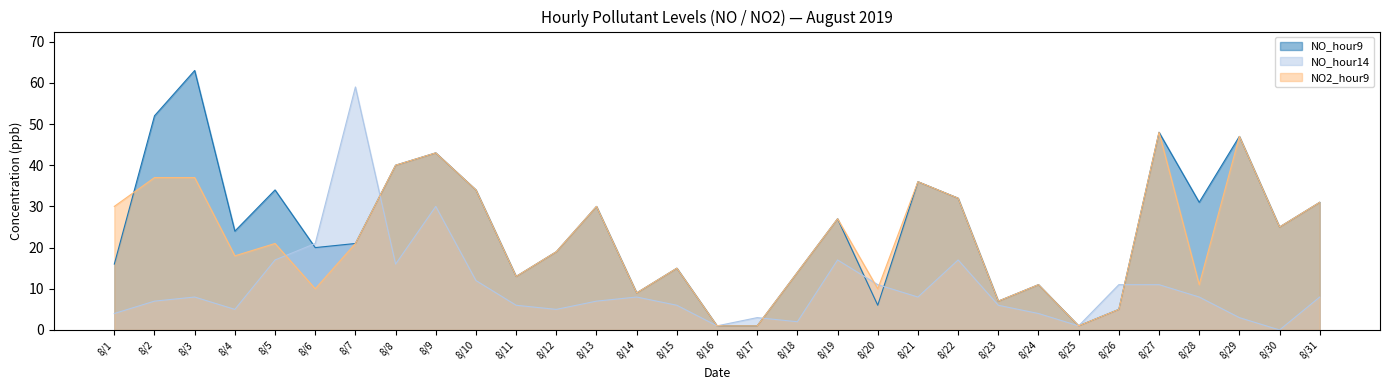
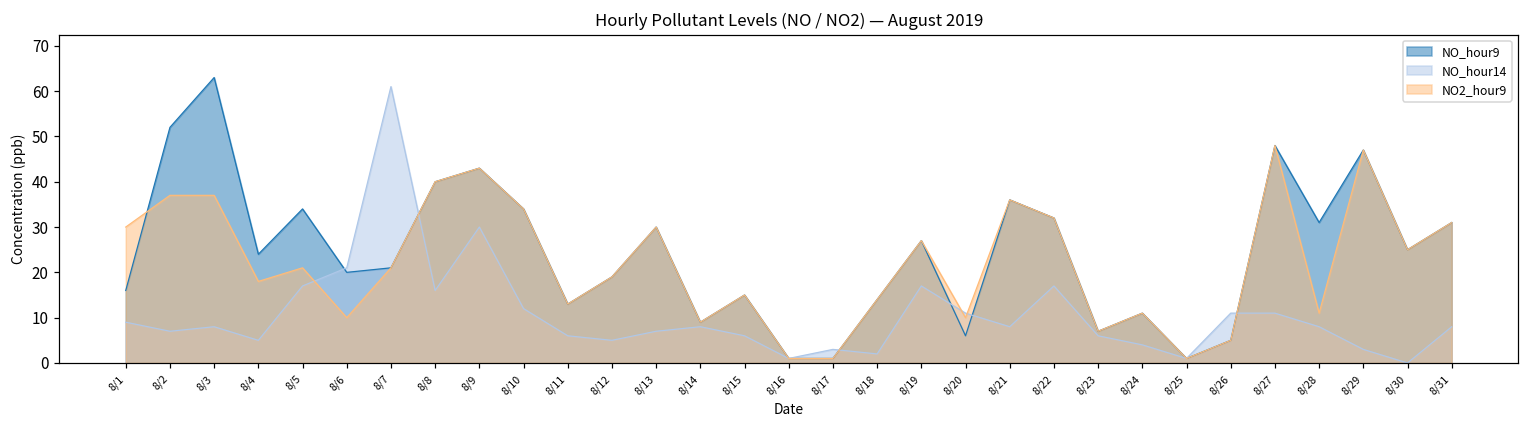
NO_hour14, 8/1: 4 -> 9
NO_hour14, 8/7: 59 -> 61
